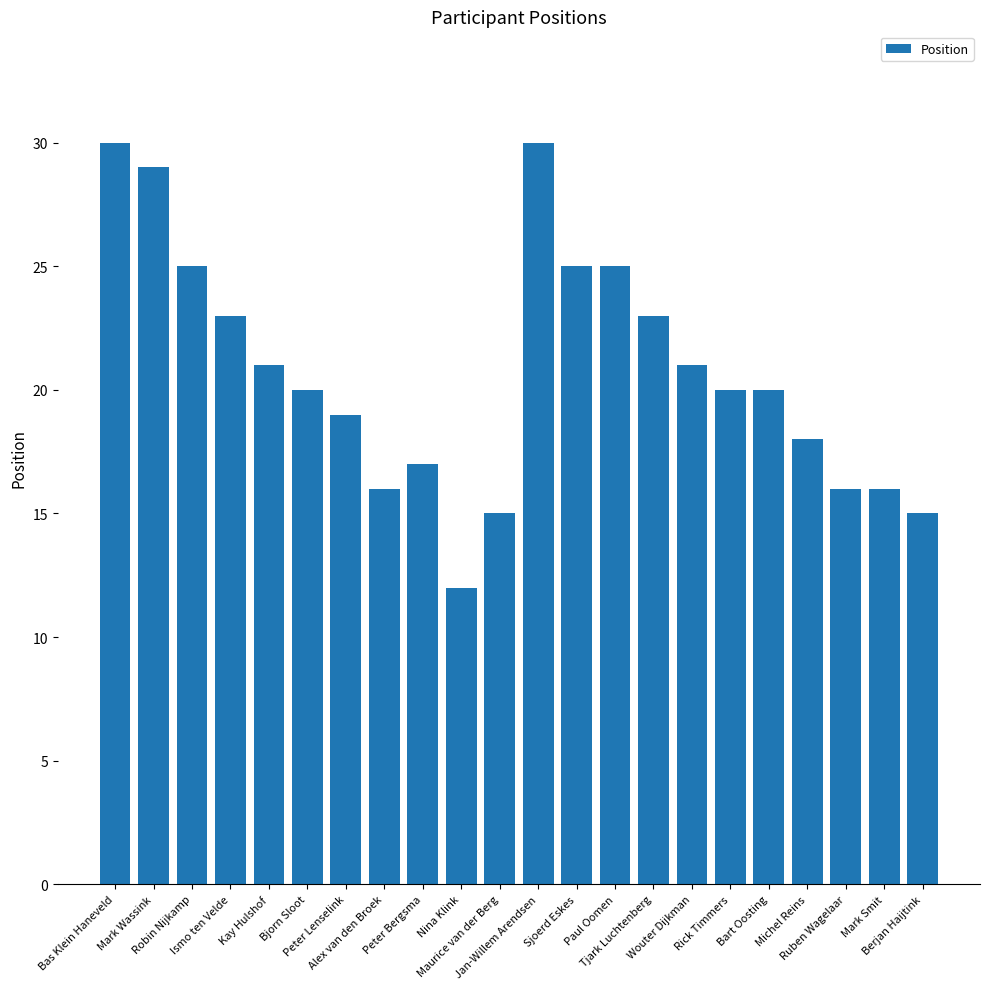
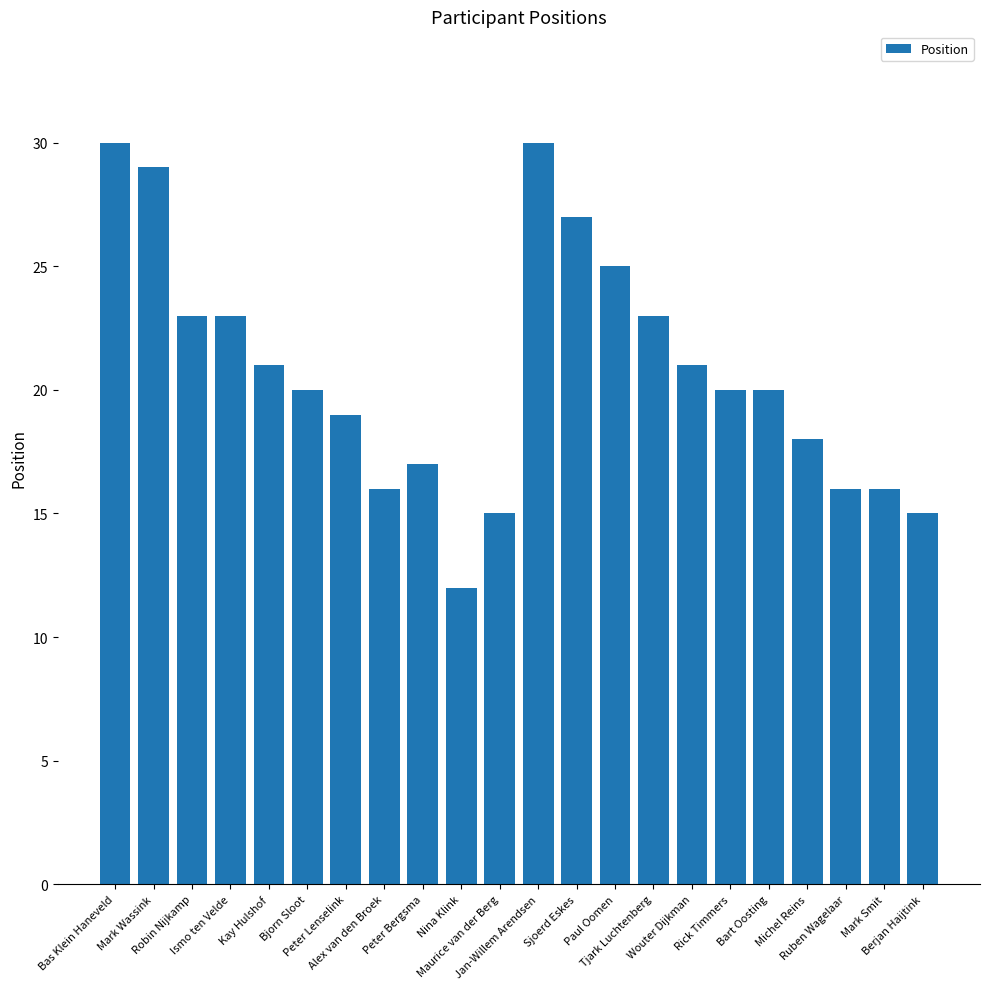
Robin Nijkamp: 25 -> 23
Sjoerd Eskes: 25 -> 27
